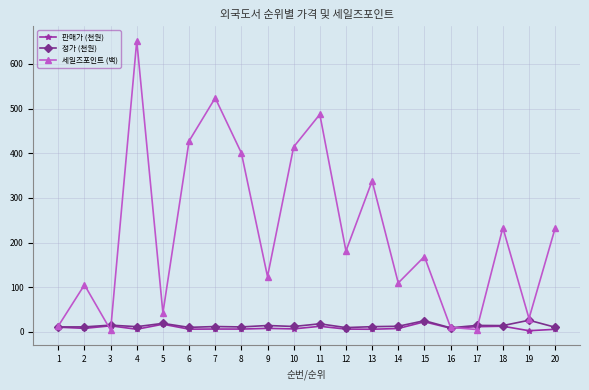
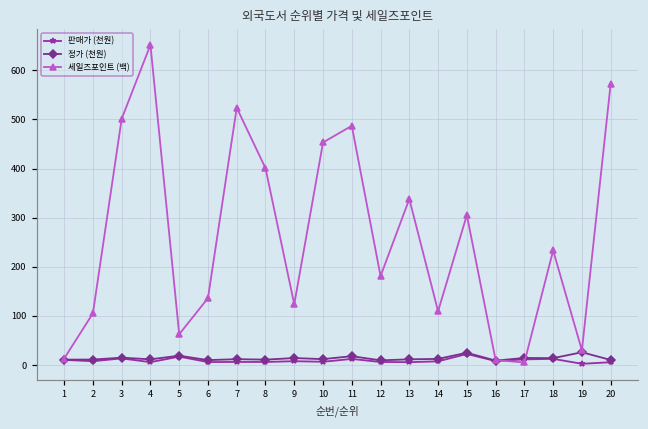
세일즈포인트 (백), 3: 0 -> 500
세일즈포인트 (백), 5: 40 -> 60
세일즈포인트 (백), 6: 430 -> 140
세일즈포인트 (백), 10: 410 -> 450
세일즈포인트 (백), 15: 170 -> 310
세일즈포인트 (백), 20: 230 -> 570
